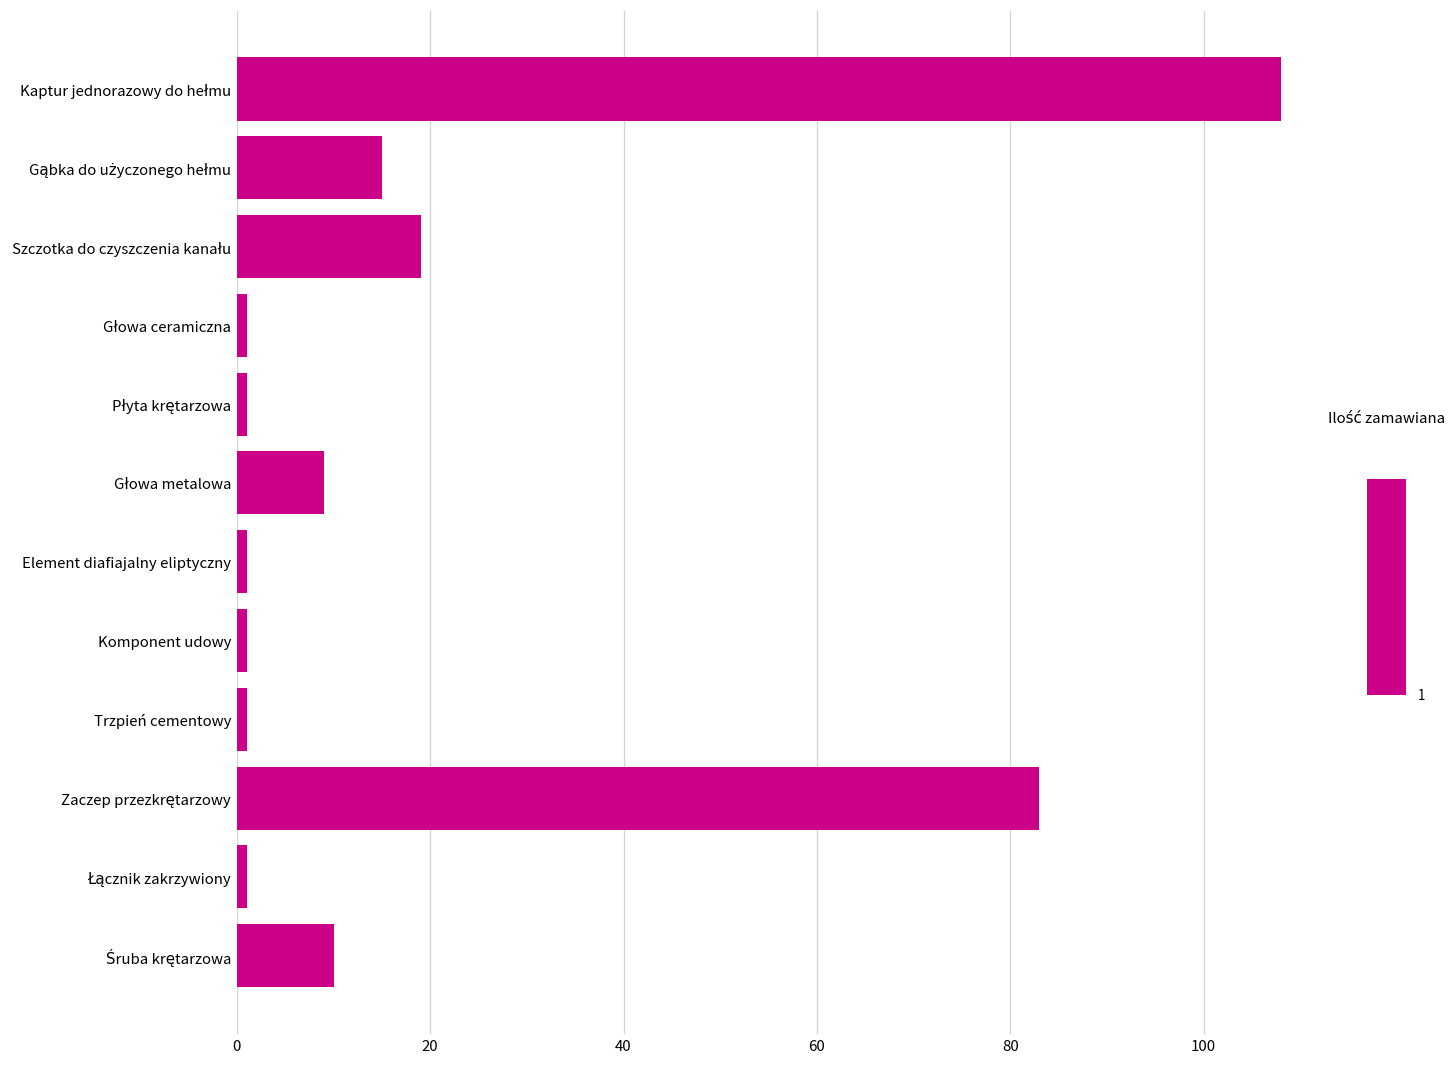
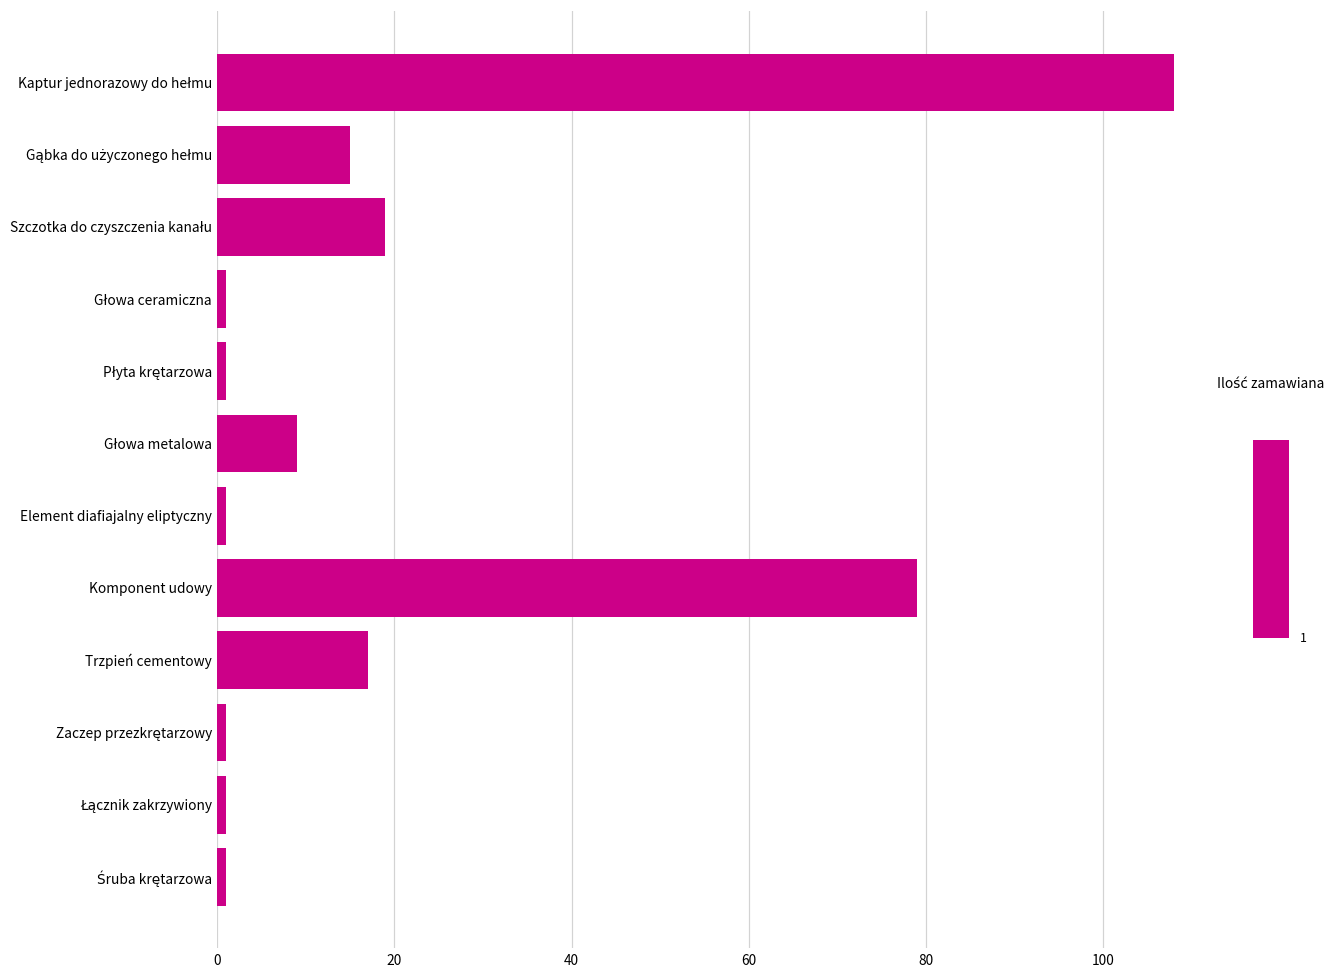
Komponent udowy: 1 -> 79
Trzpień cementowy: 1 -> 17
Zaczep przezkrętarzowy: 83 -> 1
Śruba krętarzowa: 10 -> 1
